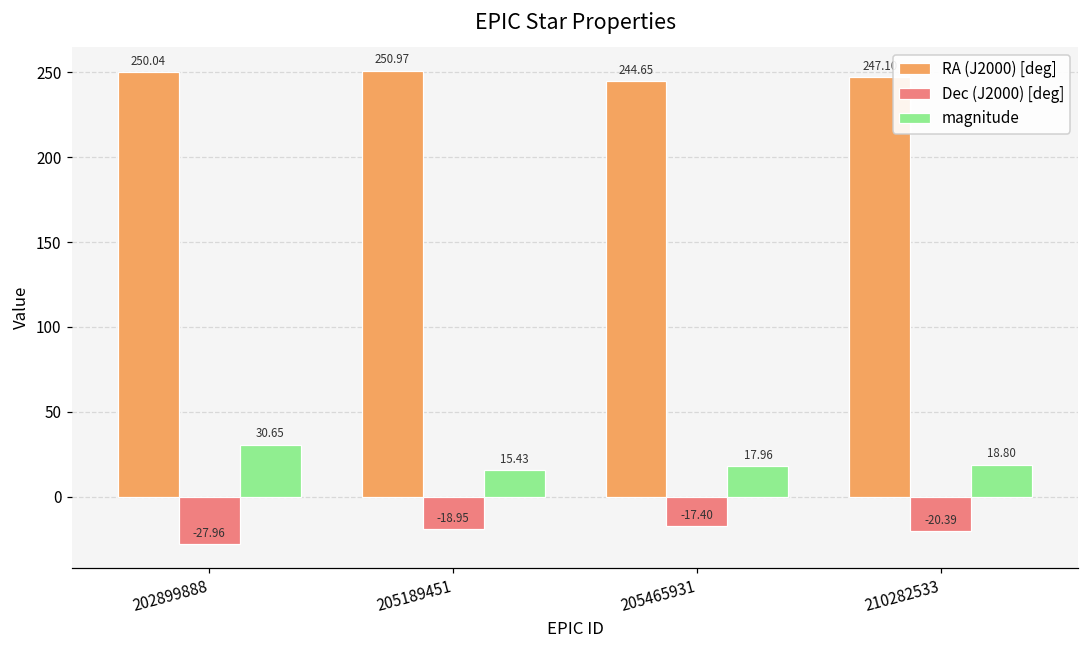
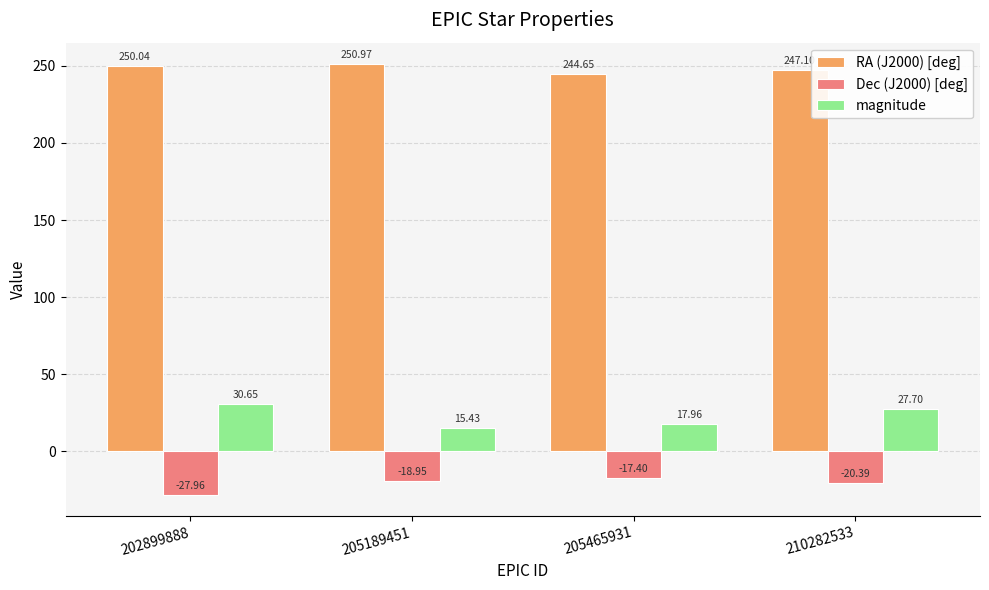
magnitude, 210282533: 18.80 -> 27.70
